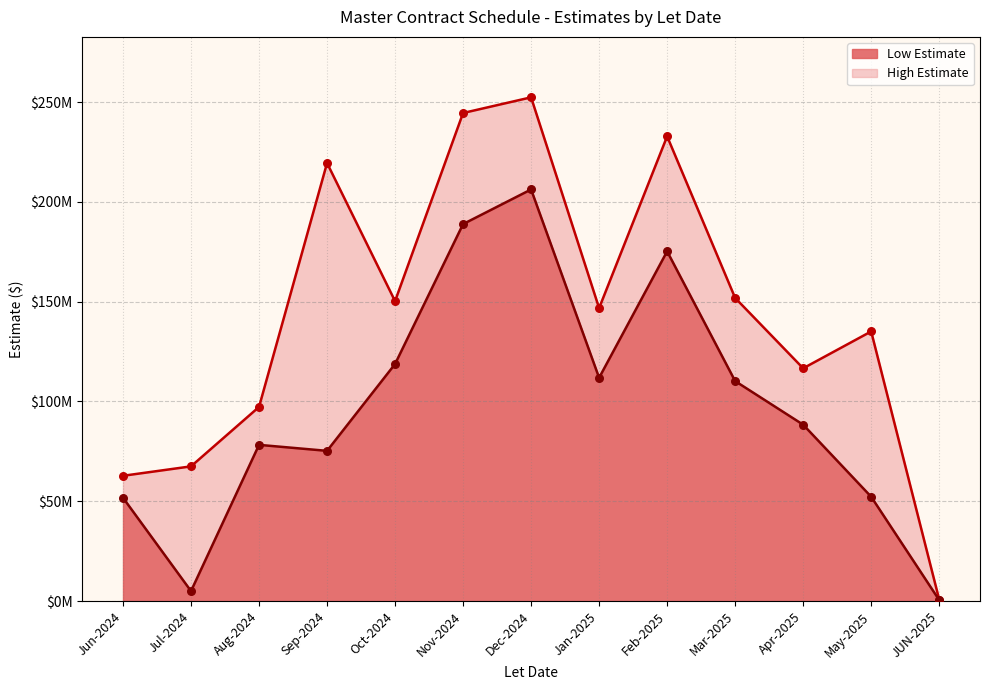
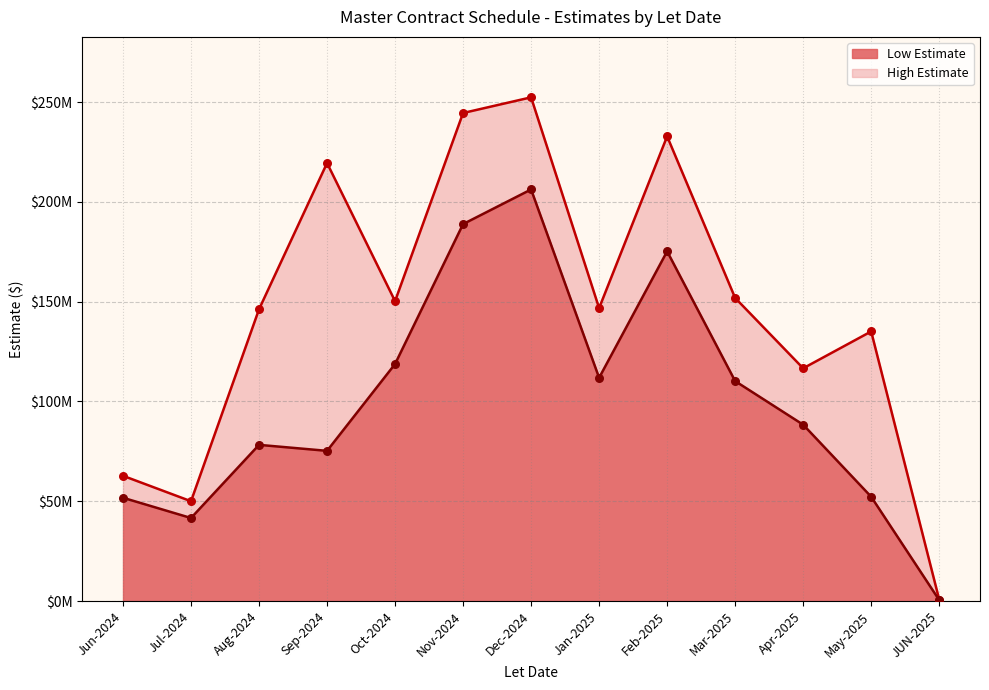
High Estimate, Jul-2024: $67000000 -> $50000000
Low Estimate, Jul-2024: $5000000 -> $42000000
High Estimate, Aug-2024: $97000000 -> $146000000
